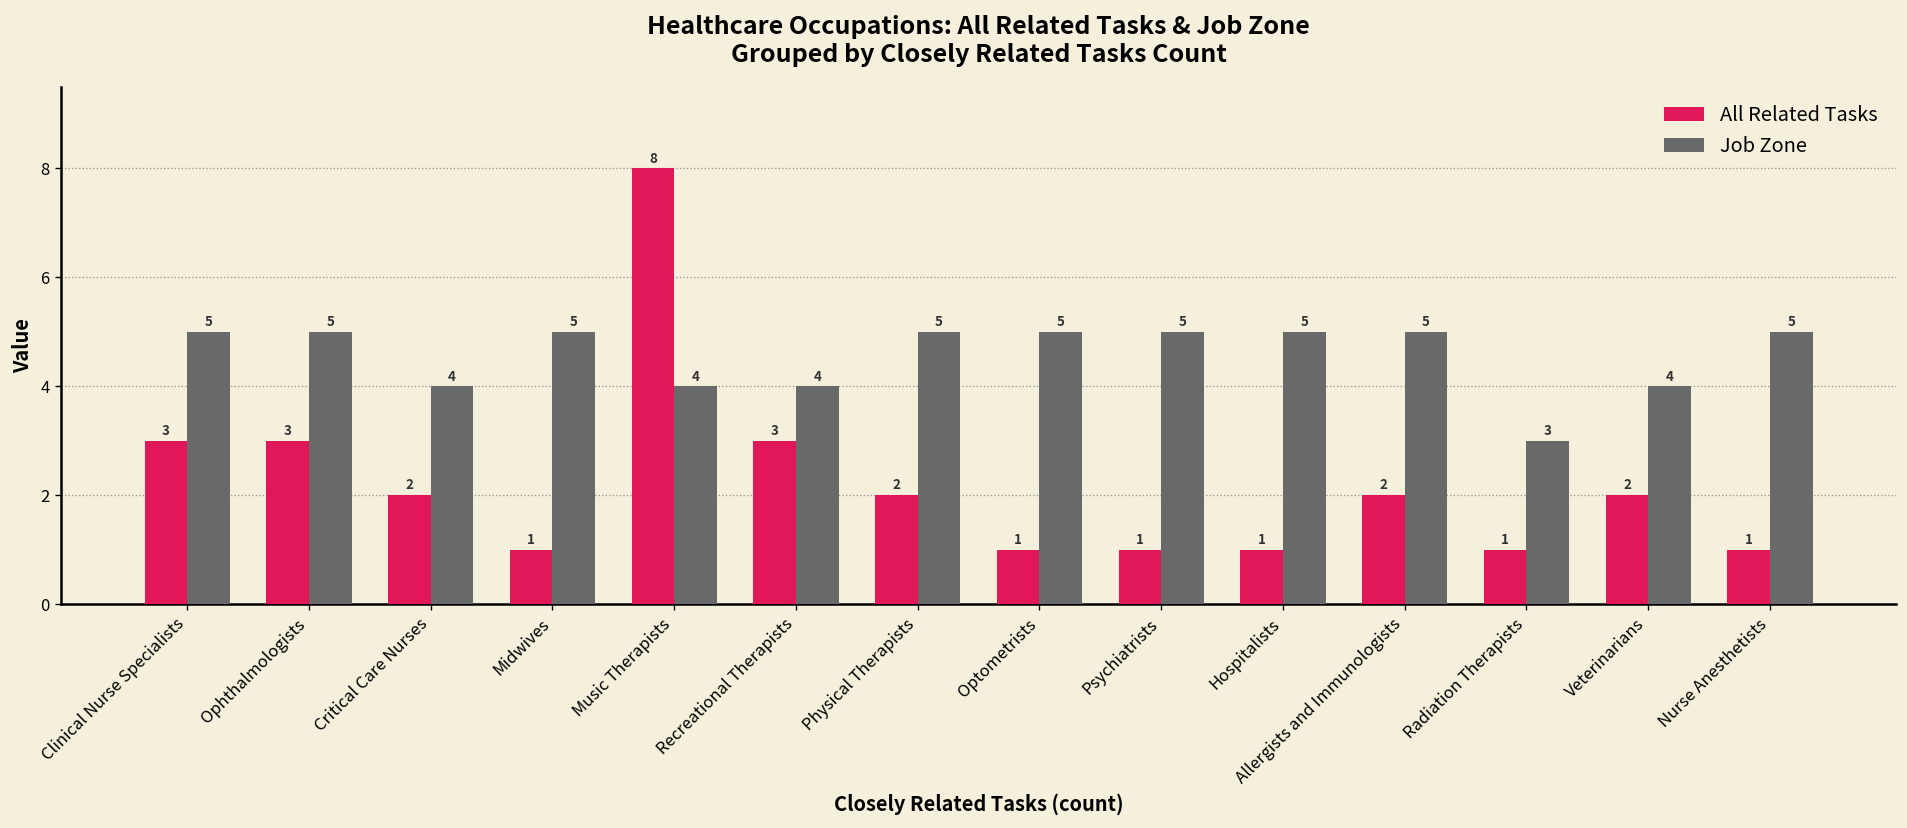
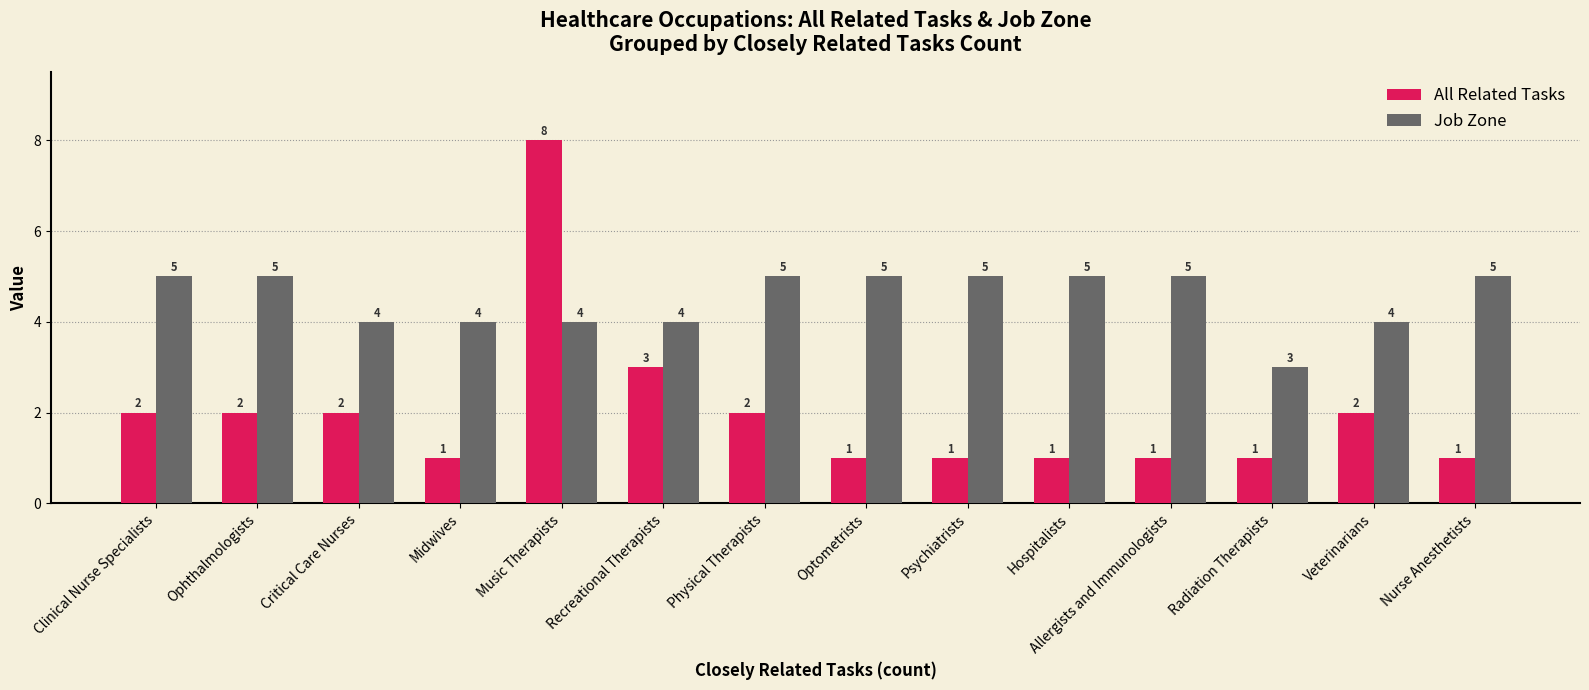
All Related Tasks, Clinical Nurse Specialists: 3 -> 2
All Related Tasks, Ophthalmologists: 3 -> 2
Job Zone, Midwives: 5 -> 4
All Related Tasks, Allergists and Immunologists: 2 -> 1
